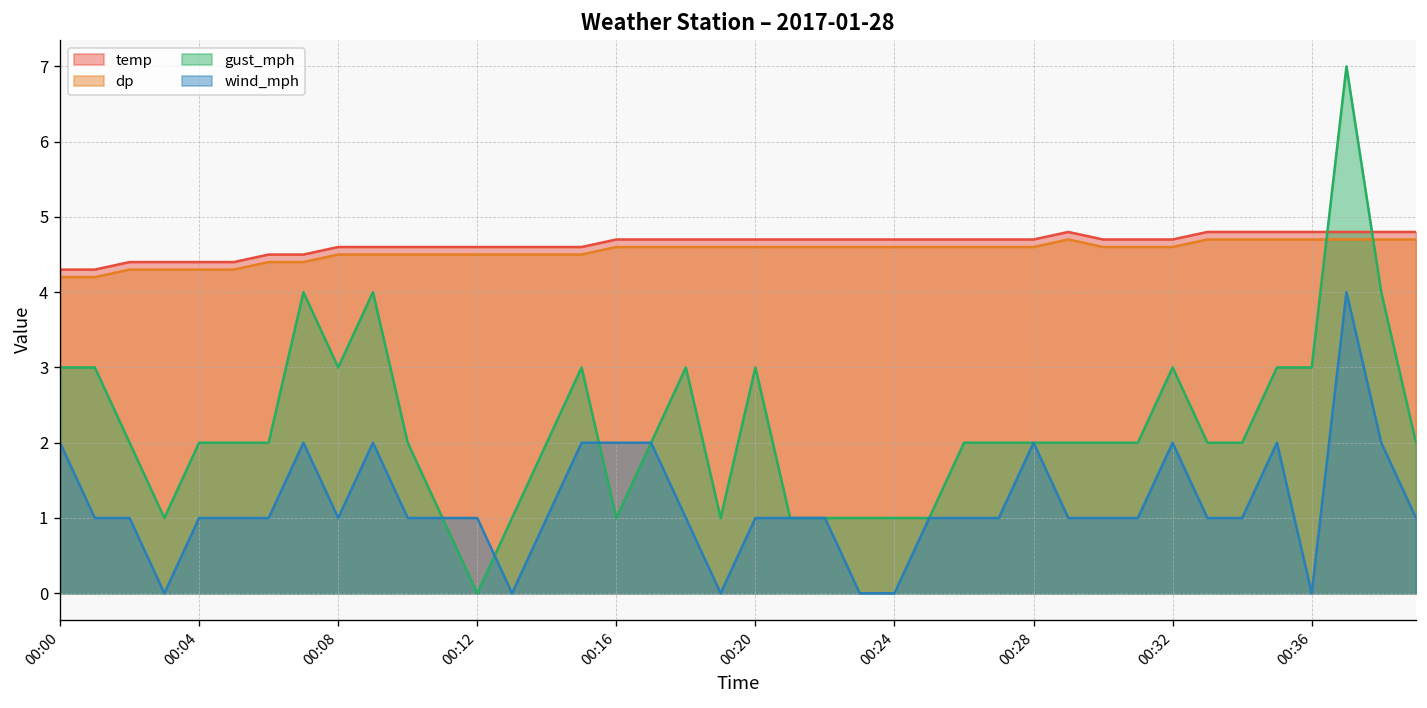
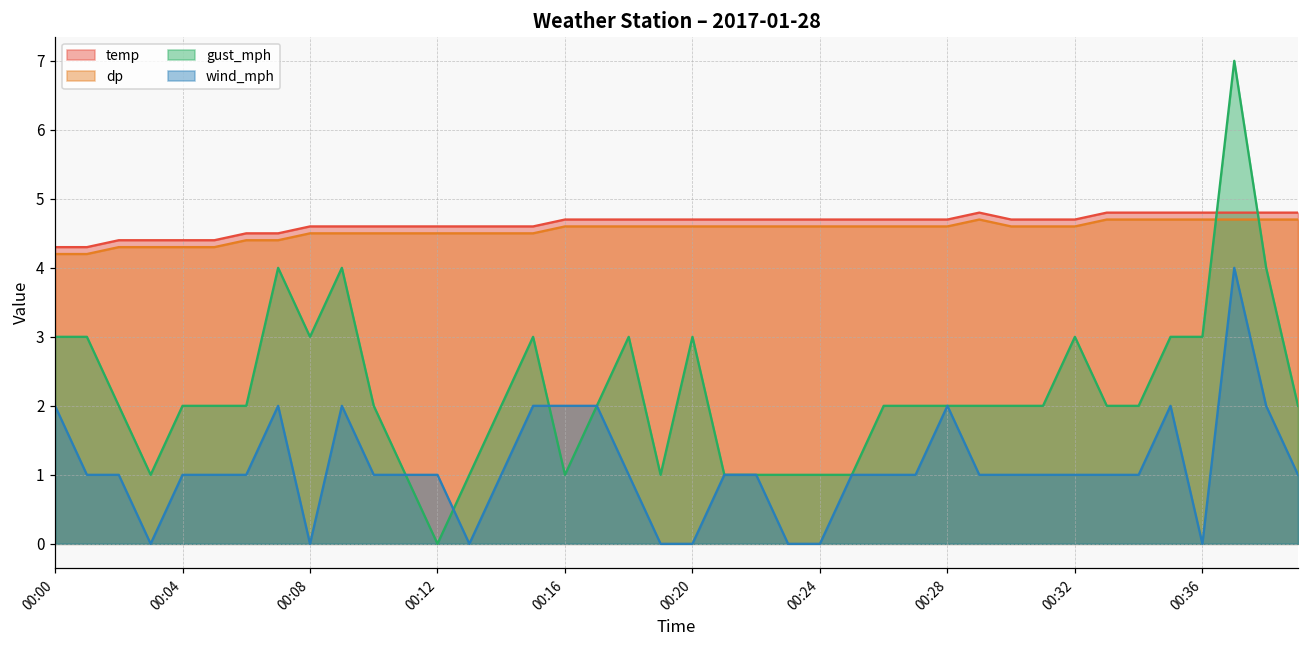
wind_mph, 00:08: 1 -> 0
wind_mph, 00:20: 1 -> 0
wind_mph, 00:32: 2 -> 1
